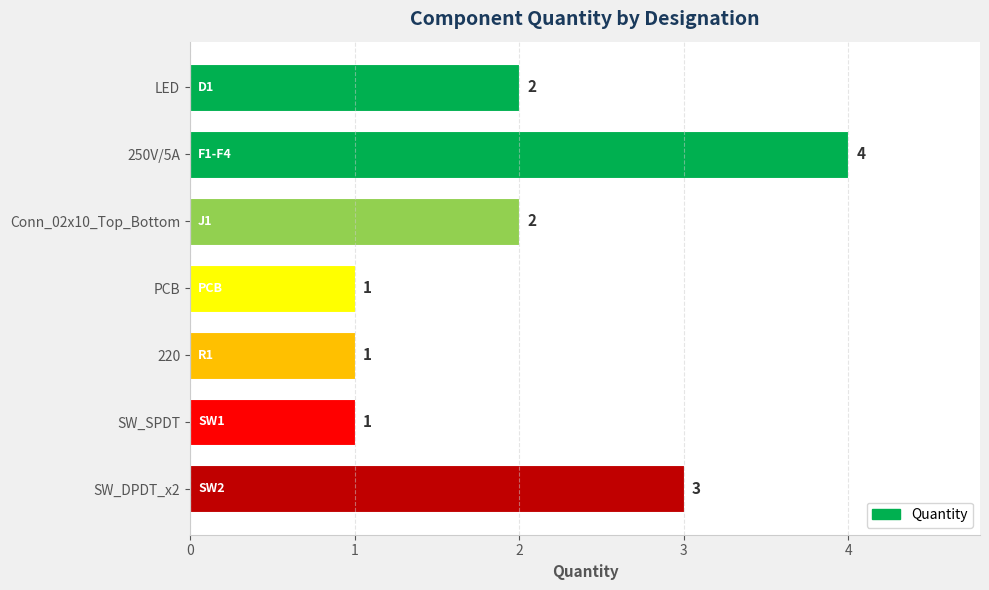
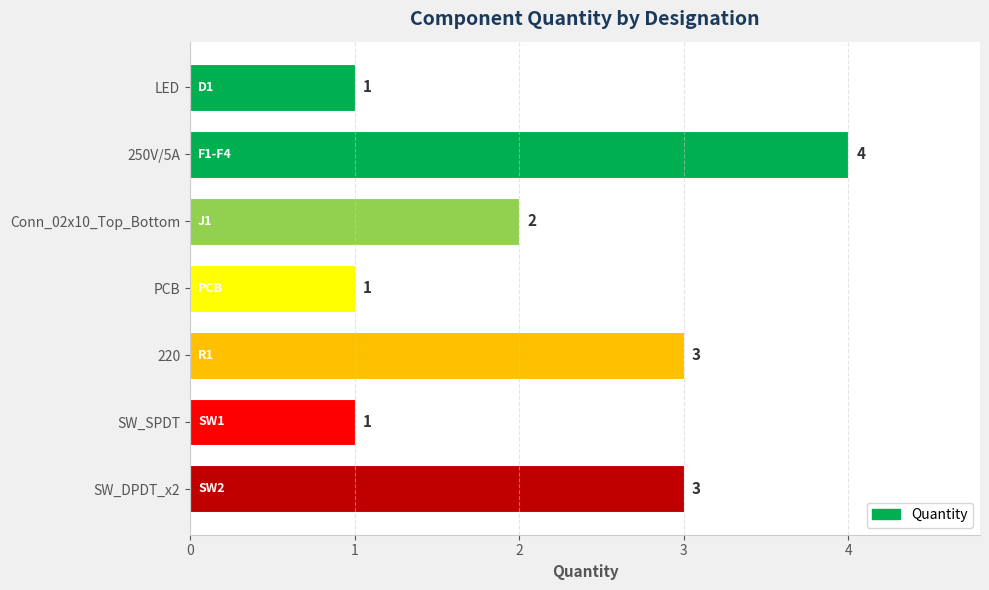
LED: 2 -> 1
220: 1 -> 3
